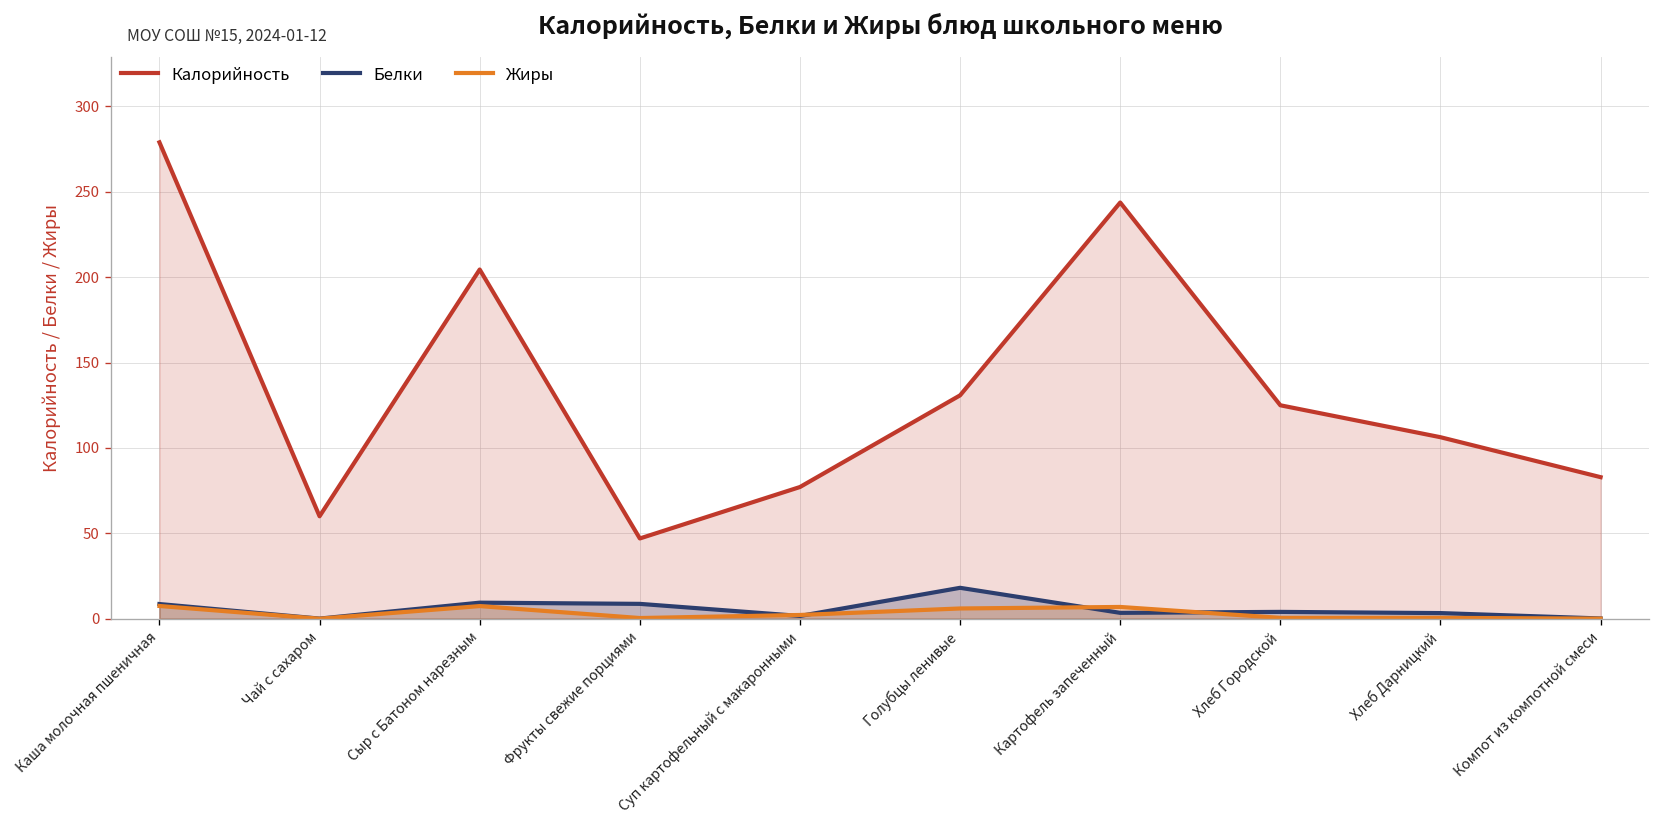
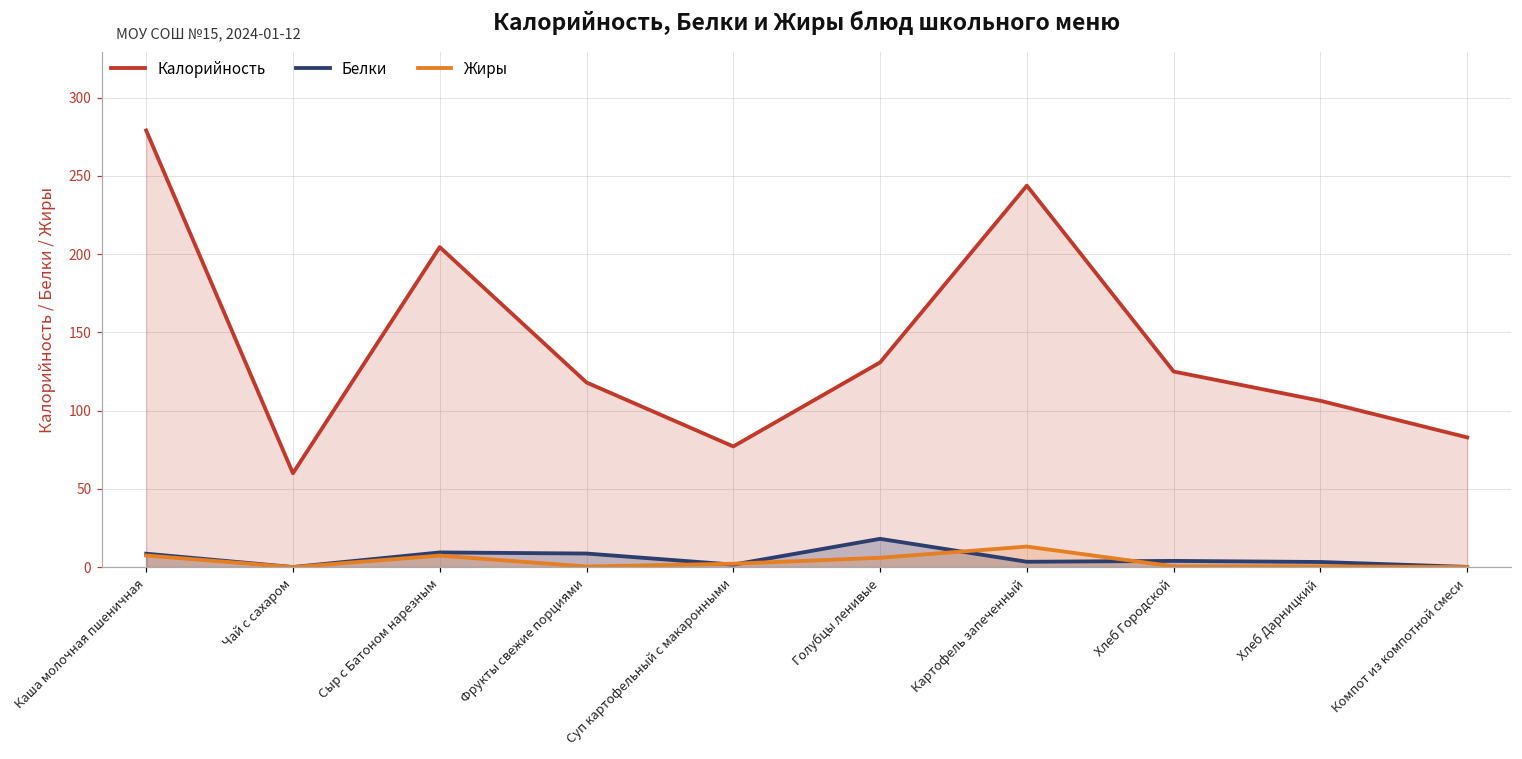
Калорийность, Фрукты свежие порциями: 47 -> 118
Жиры, Картофель запеченный: 7 -> 13
